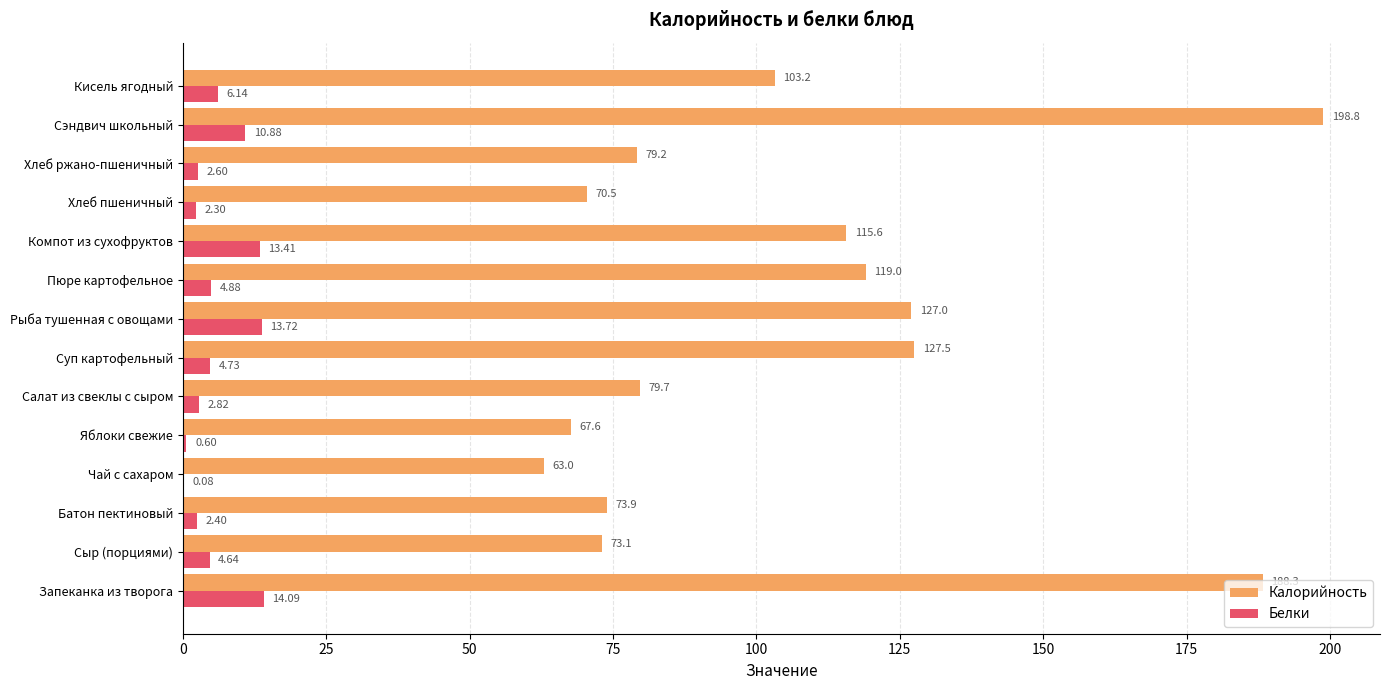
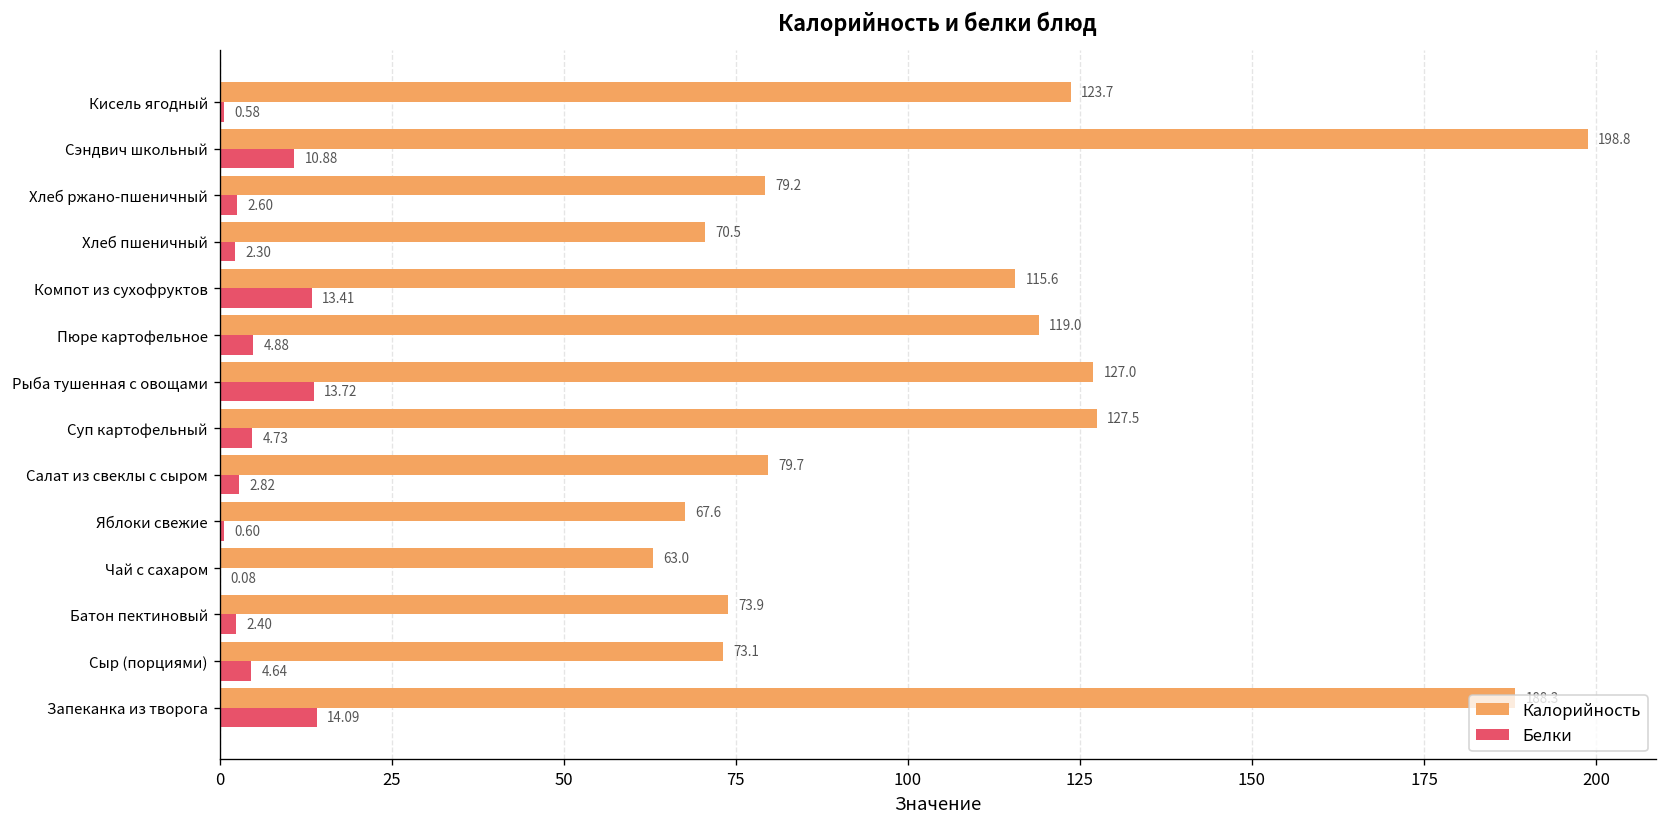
Калорийность, Кисель ягодный: 103.2 -> 123.7
Белки, Кисель ягодный: 6.14 -> 0.58
